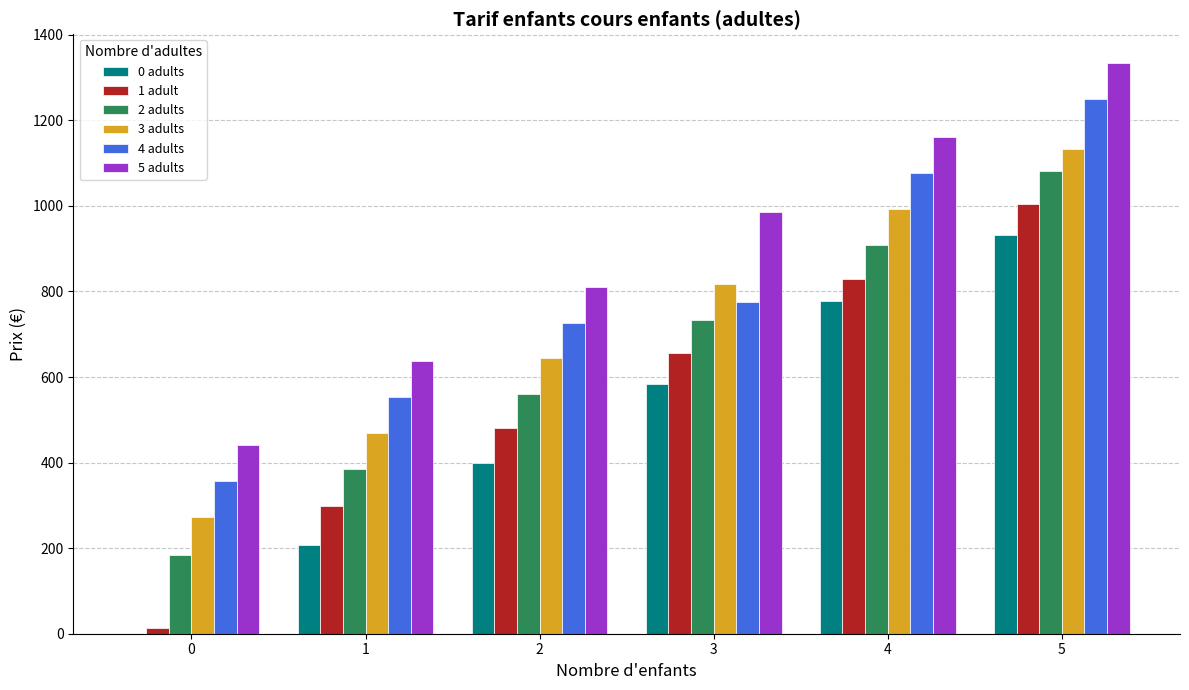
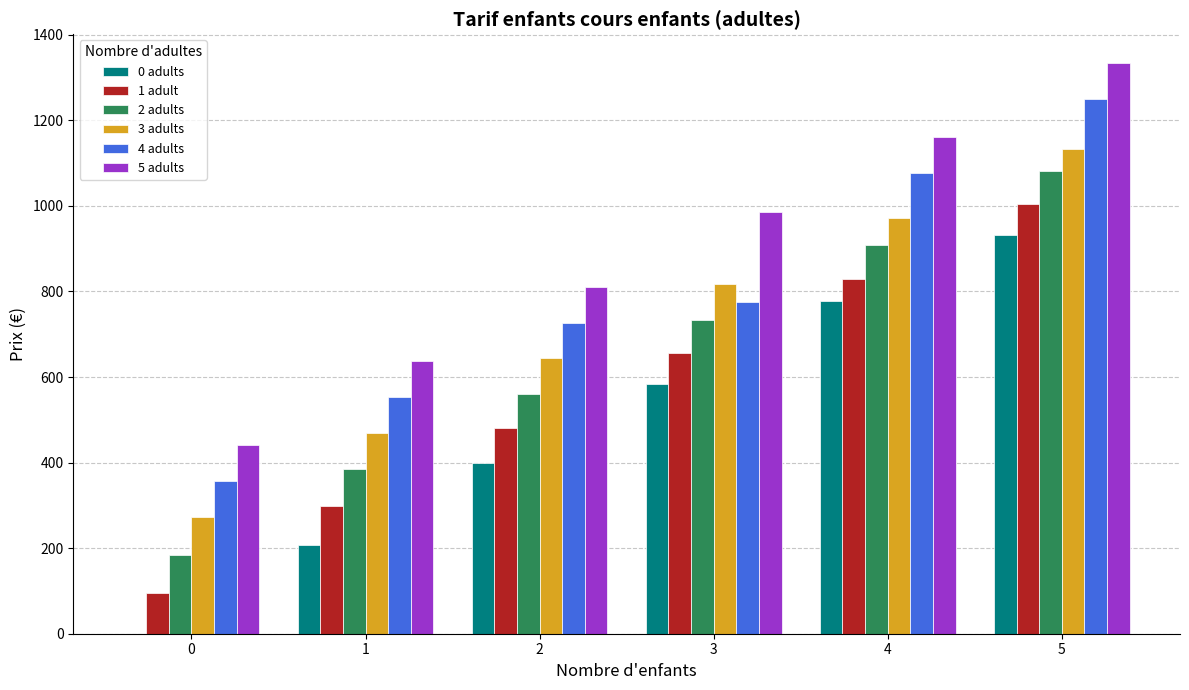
1 adult, 0: 10 -> 100
3 adults, 4: 990 -> 970
